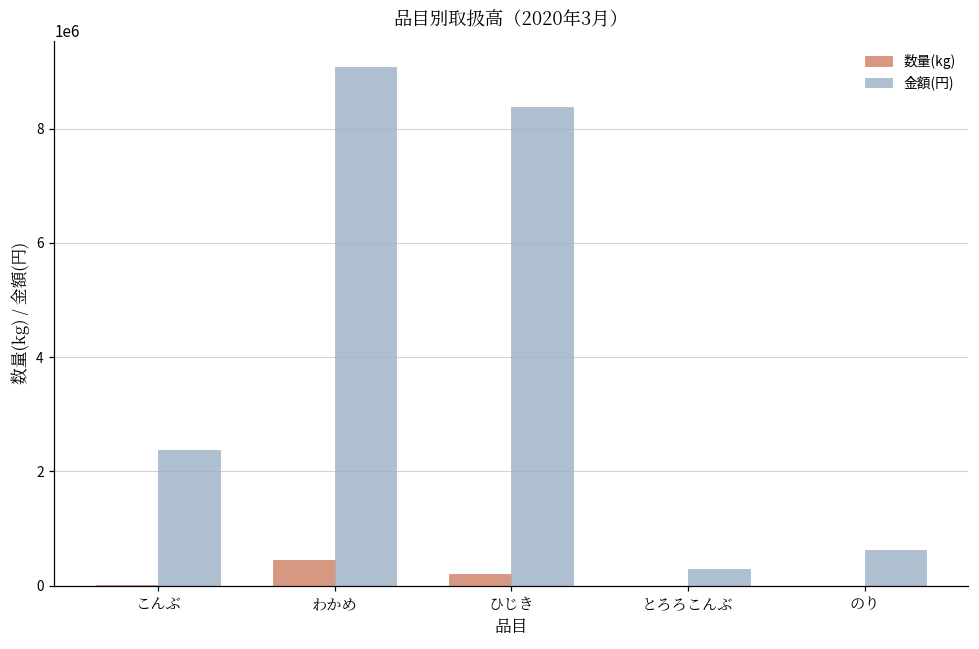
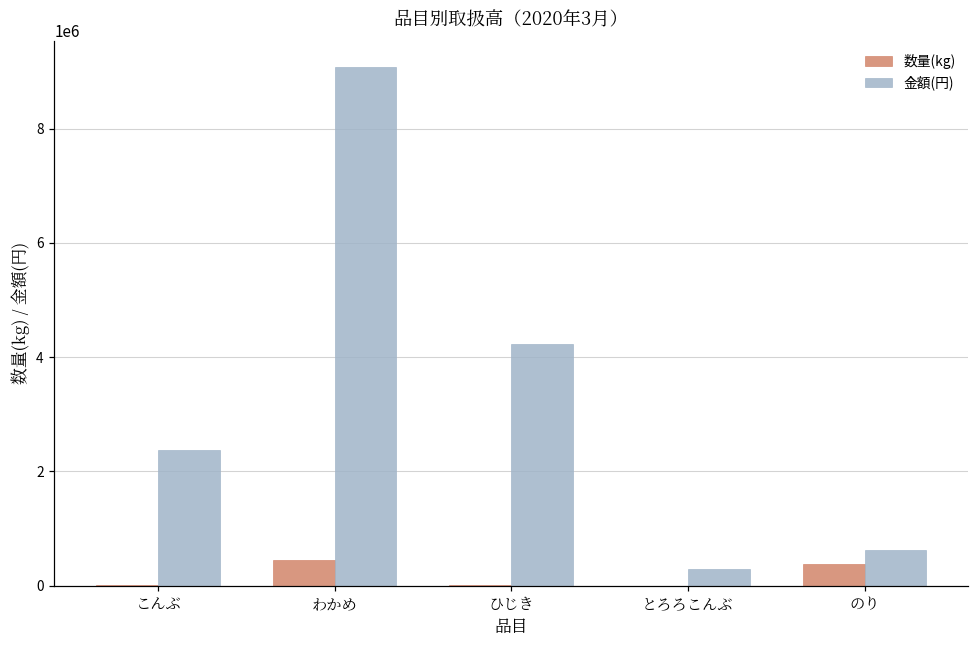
数量(kg), ひじき: 200000 -> 0
金額(円), ひじき: 8400000 -> 4200000
数量(kg), のり: 0 -> 400000
